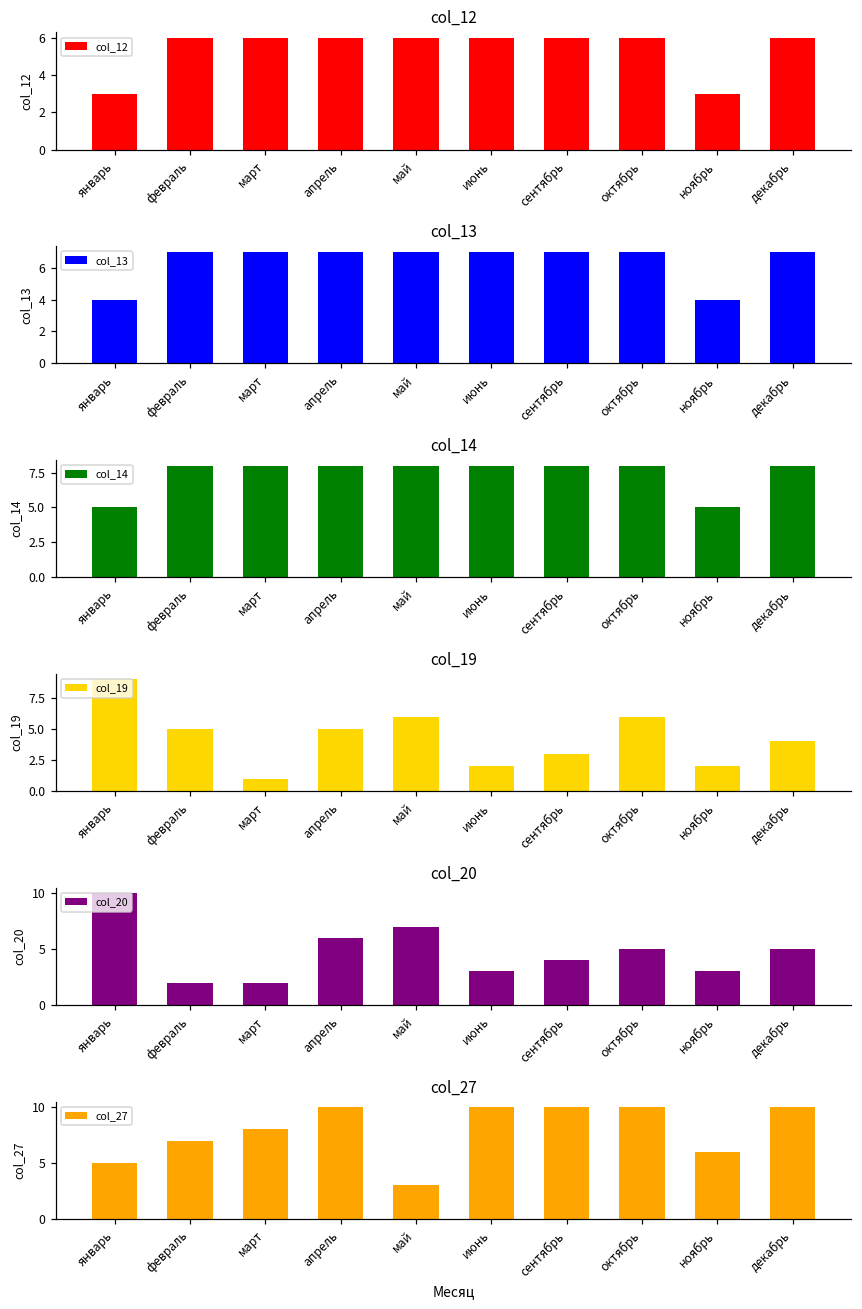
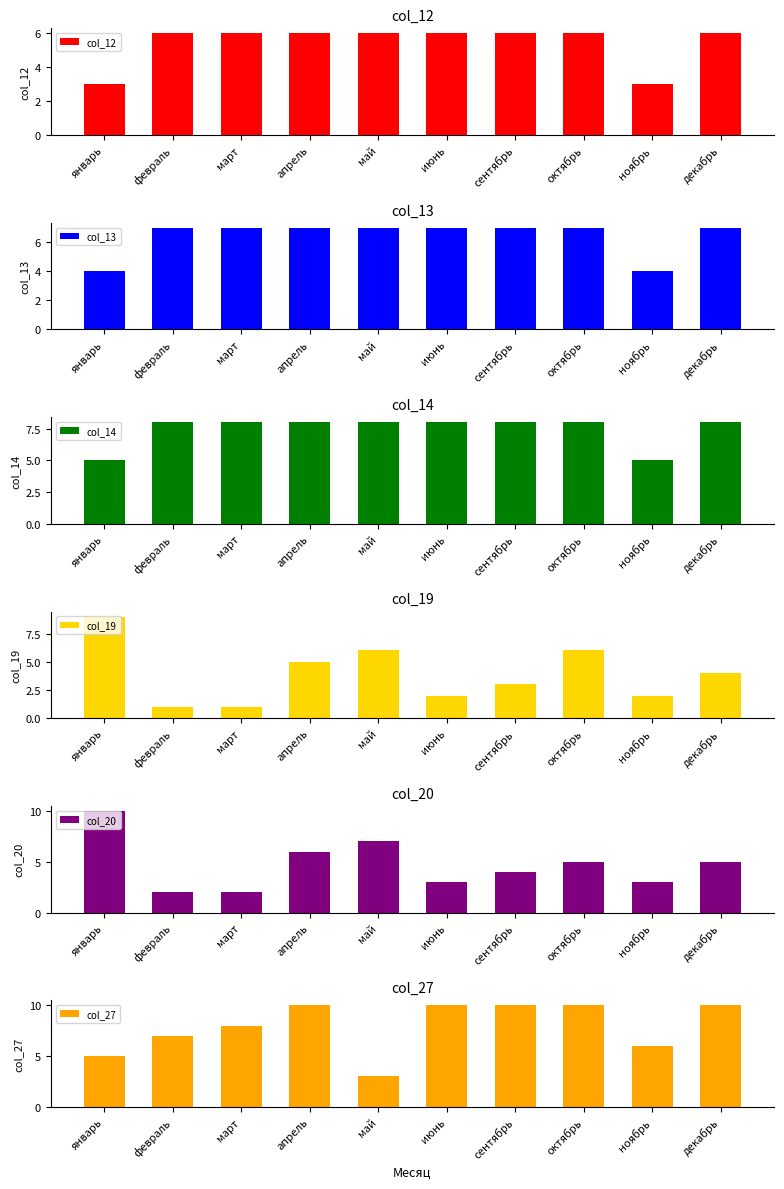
col_19, февраль: 5 -> 1
